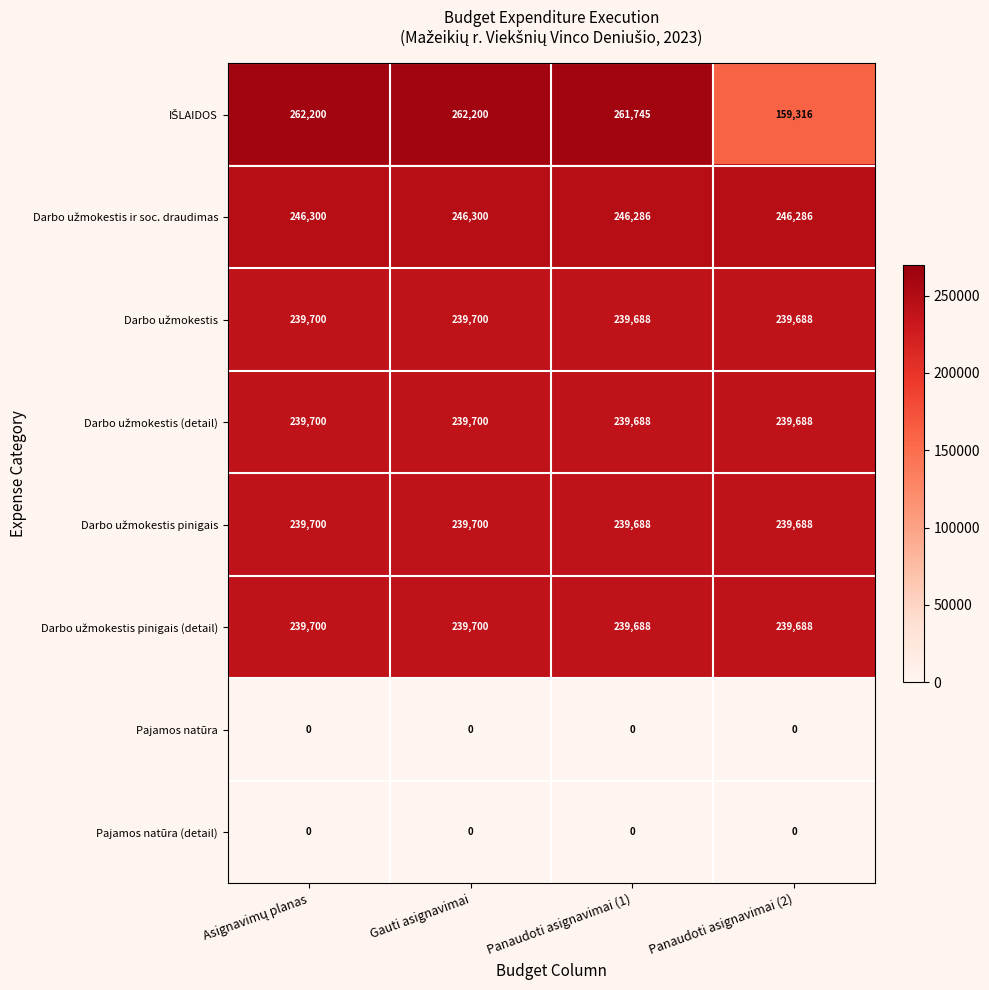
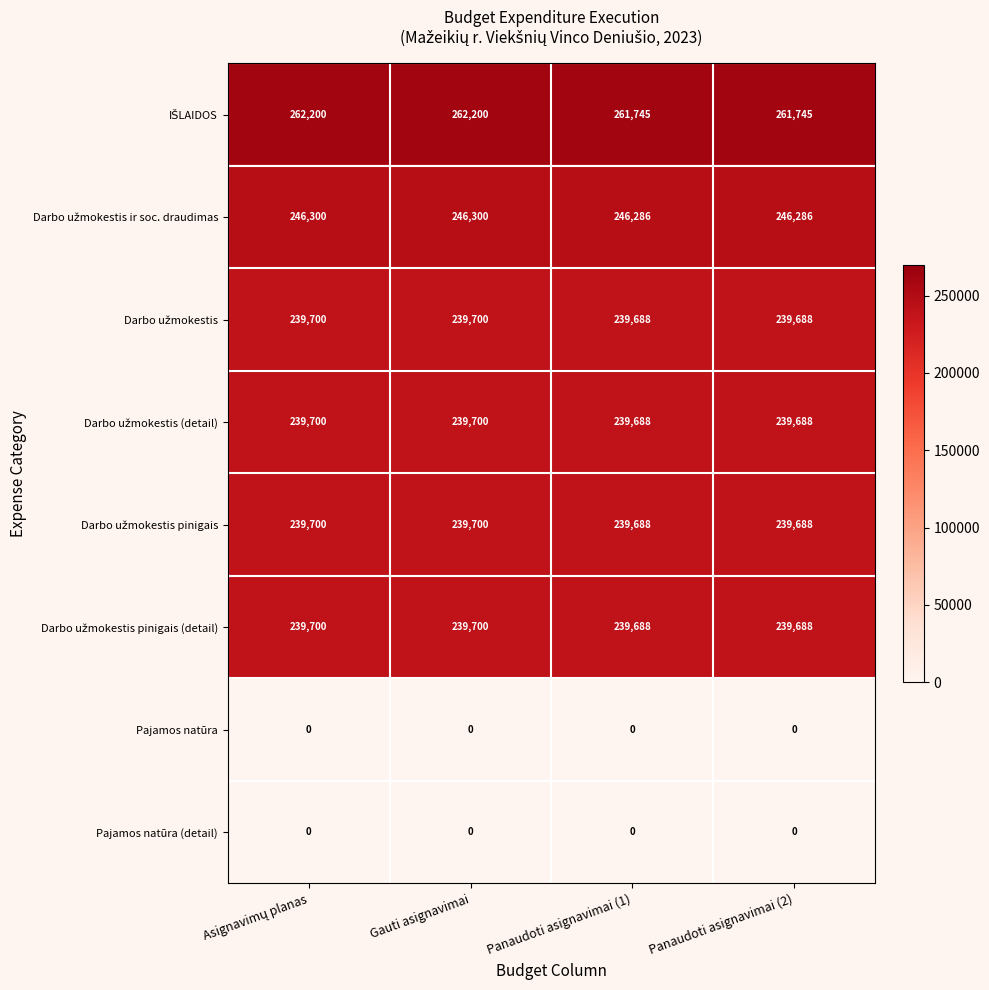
IŠLAIDOS, Panaudoti asignavimai (2): 159,316 -> 261,745
